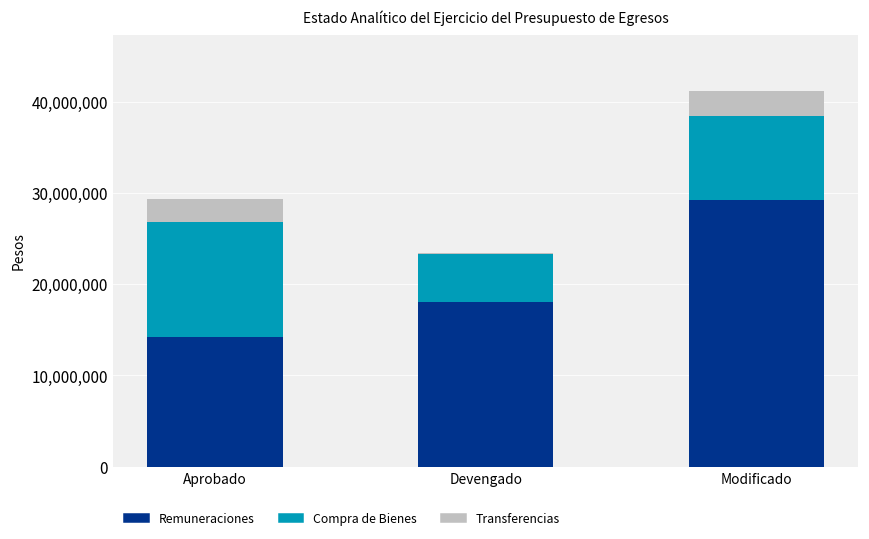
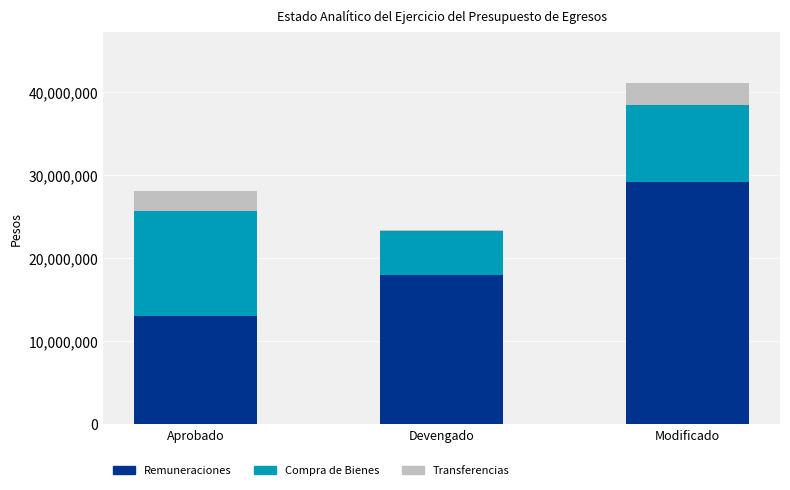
Remuneraciones, Aprobado: 14,000,000 -> 13,000,000
